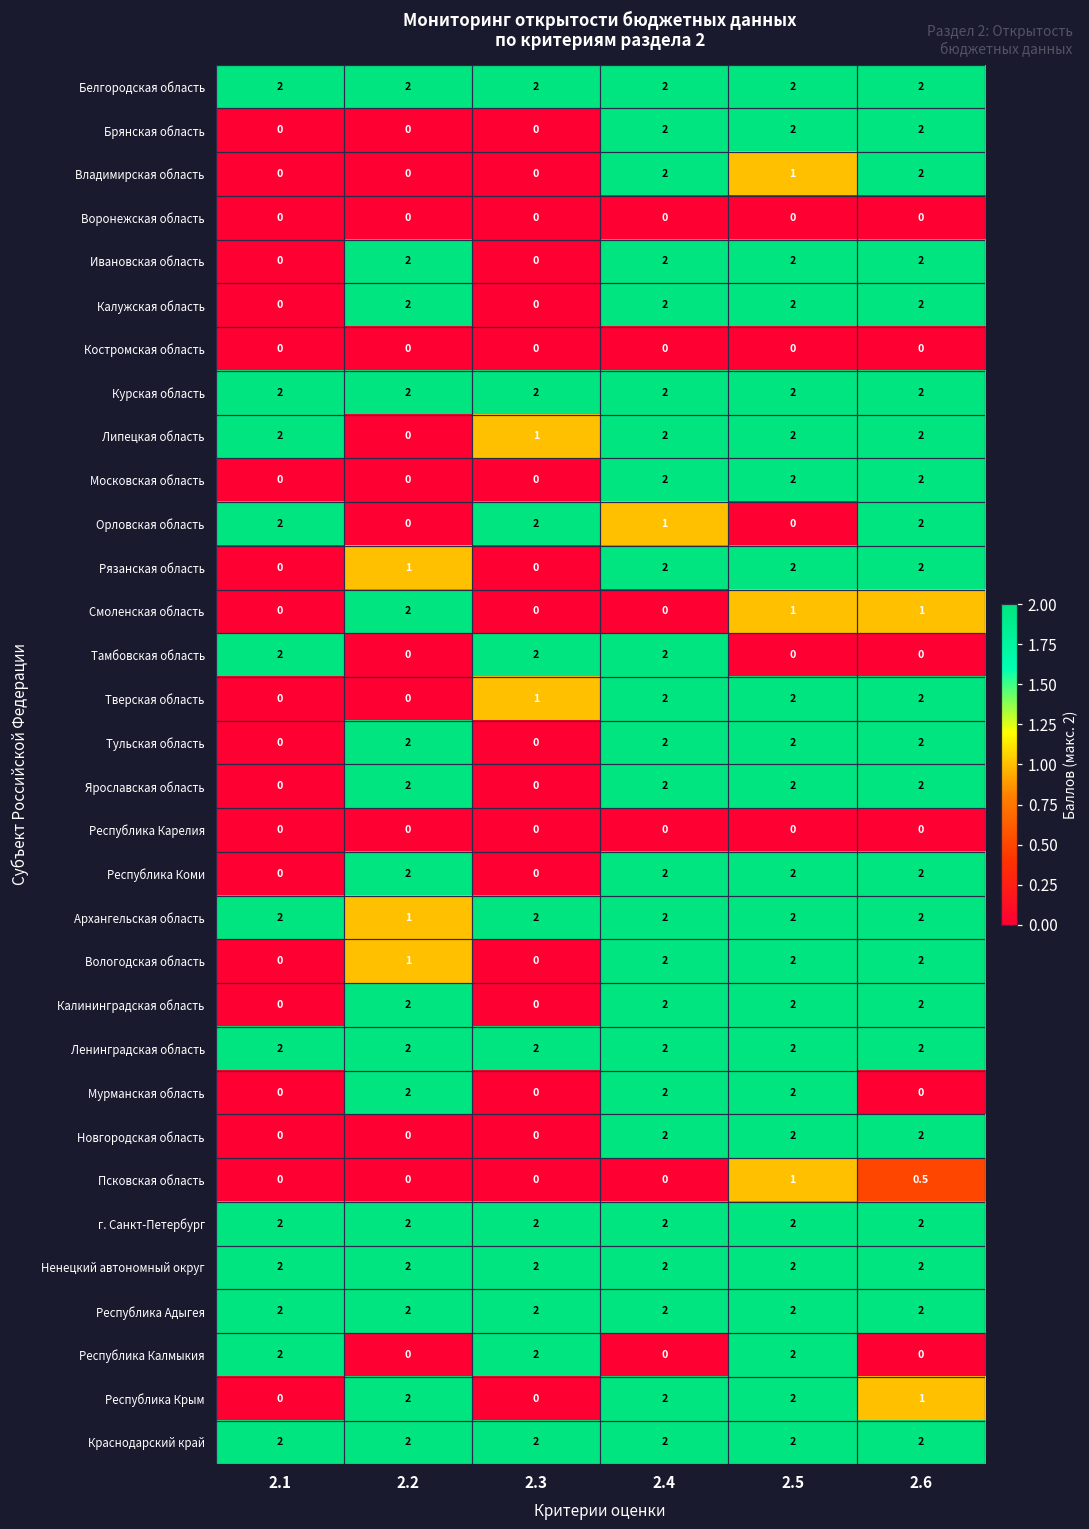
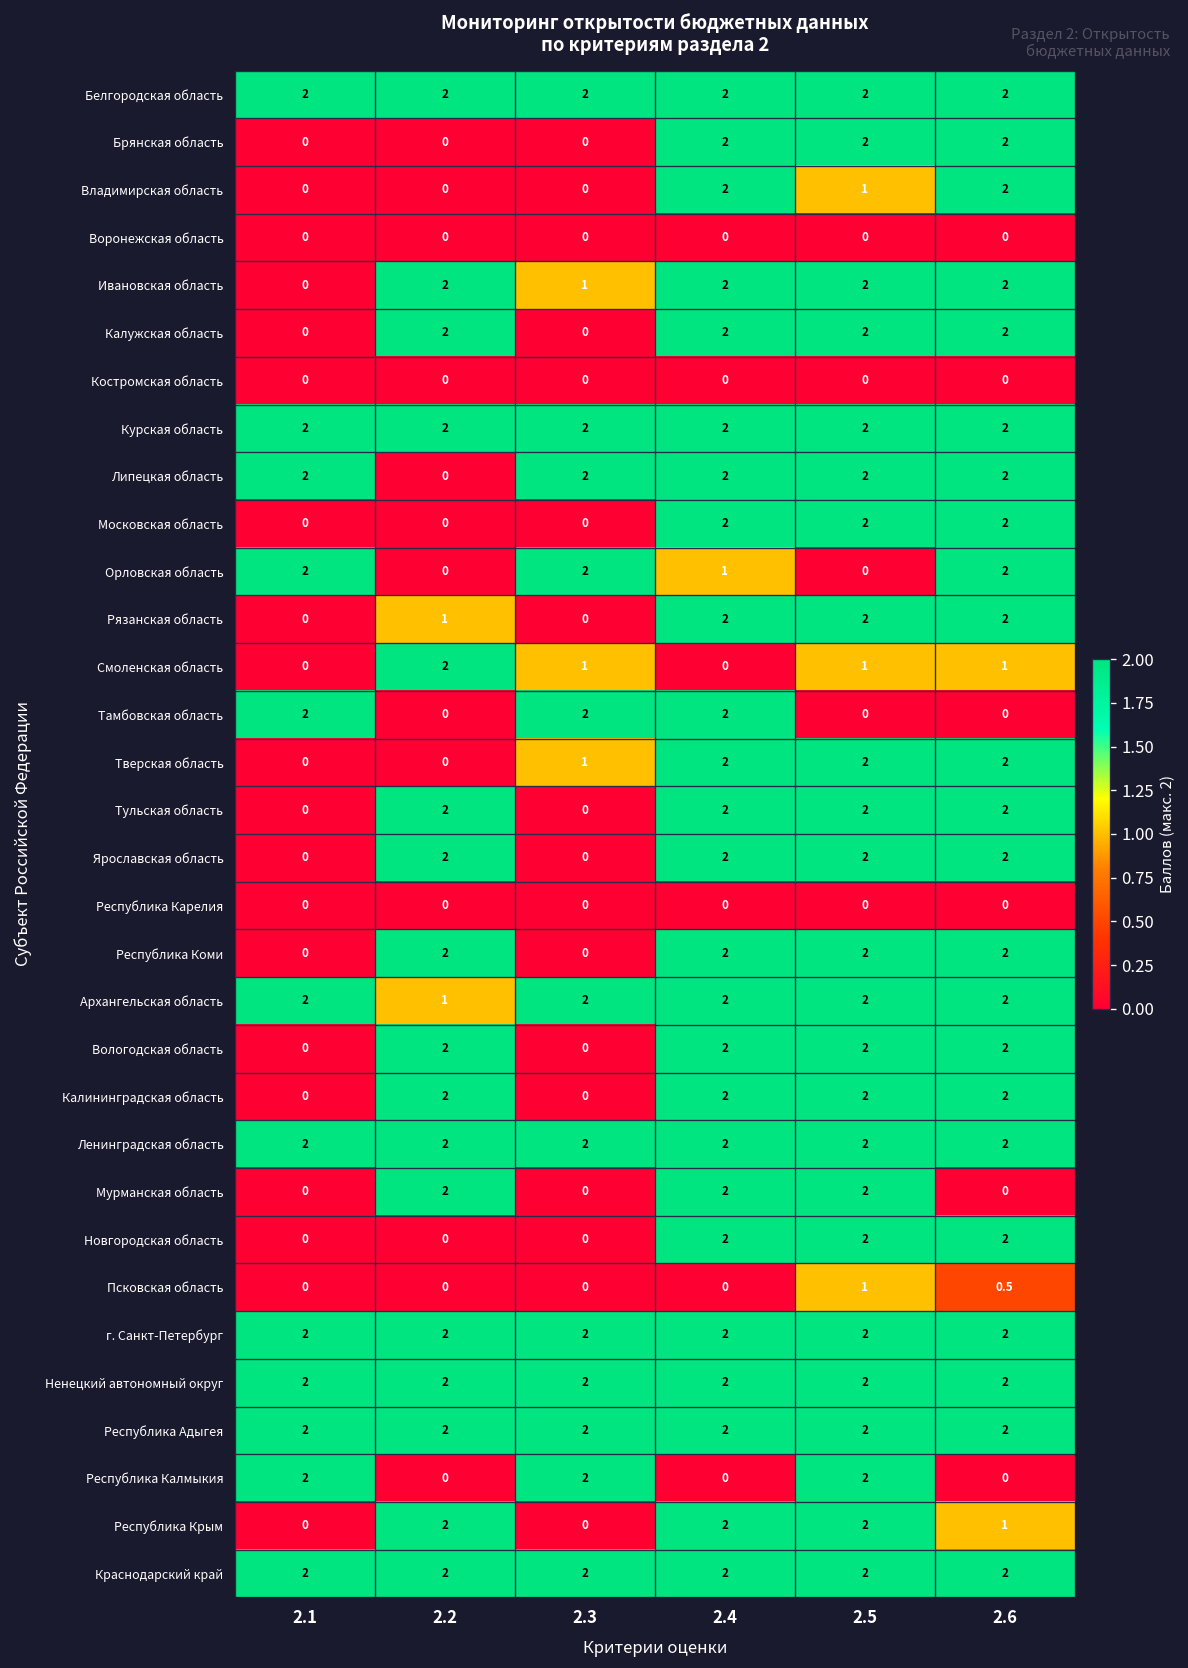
Ивановская область, 2.3: 0 -> 1
Липецкая область, 2.3: 1 -> 2
Смоленская область, 2.3: 0 -> 1
Вологодская область, 2.2: 1 -> 2
